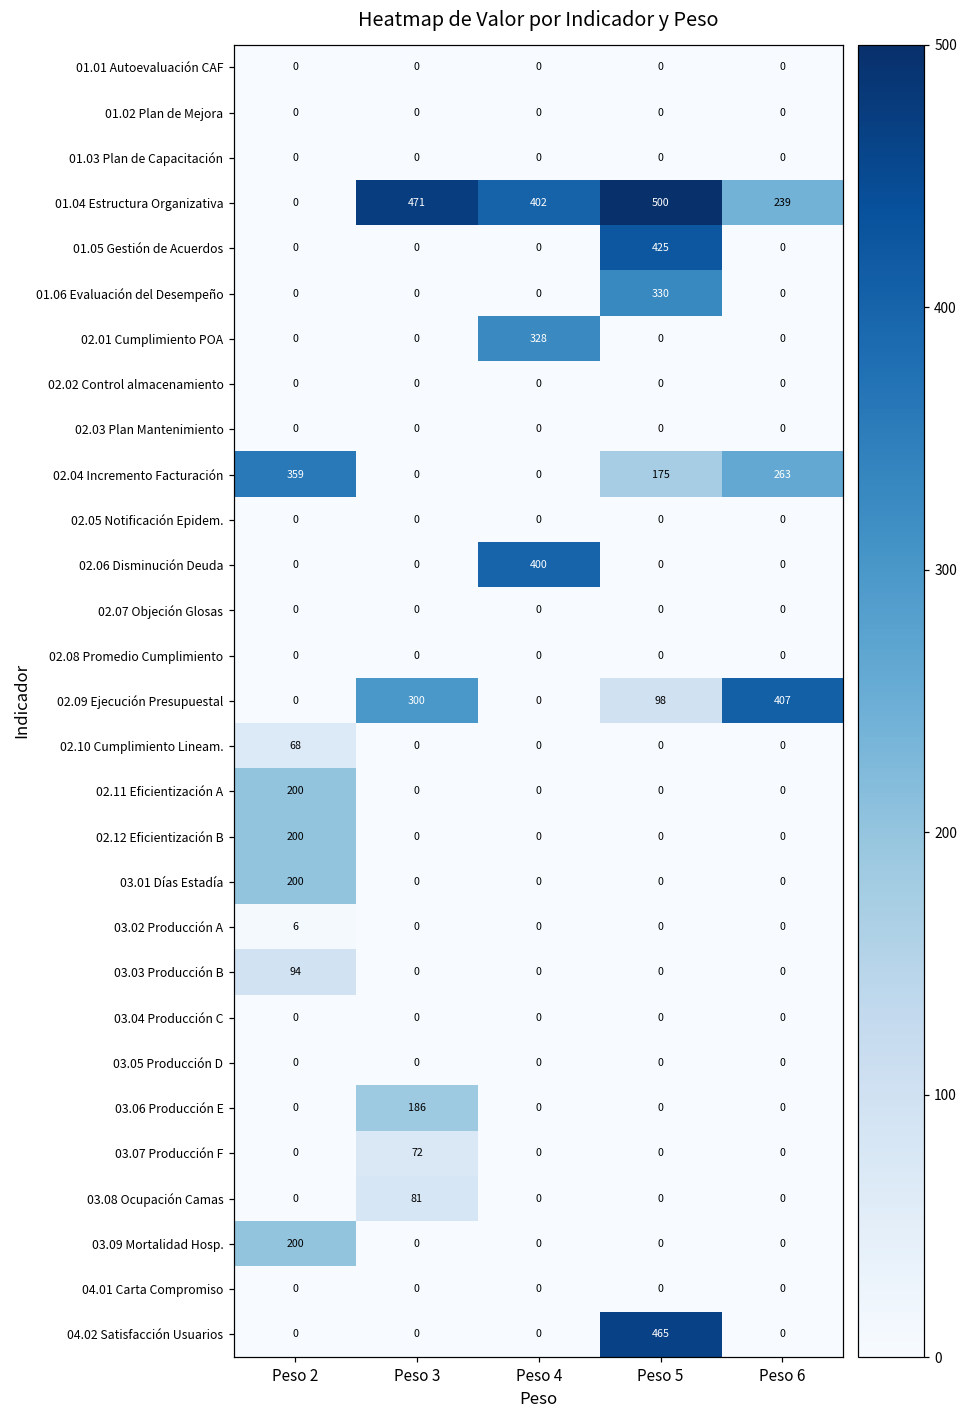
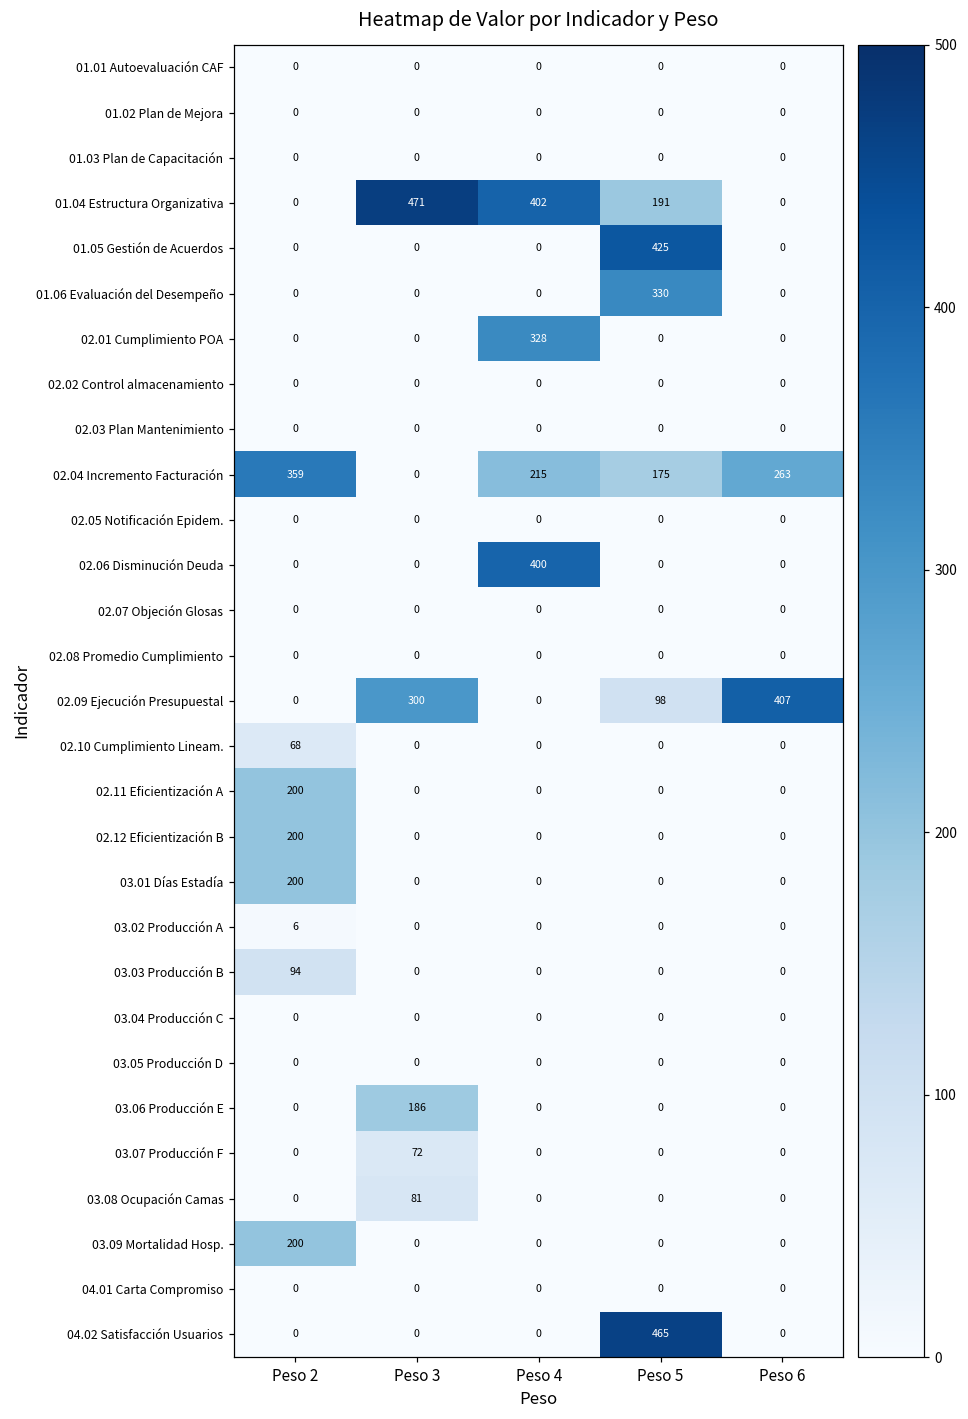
01.04 Estructura Organizativa, Peso 5: 500 -> 191
01.04 Estructura Organizativa, Peso 6: 239 -> 0
02.04 Incremento Facturación, Peso 4: 0 -> 215
